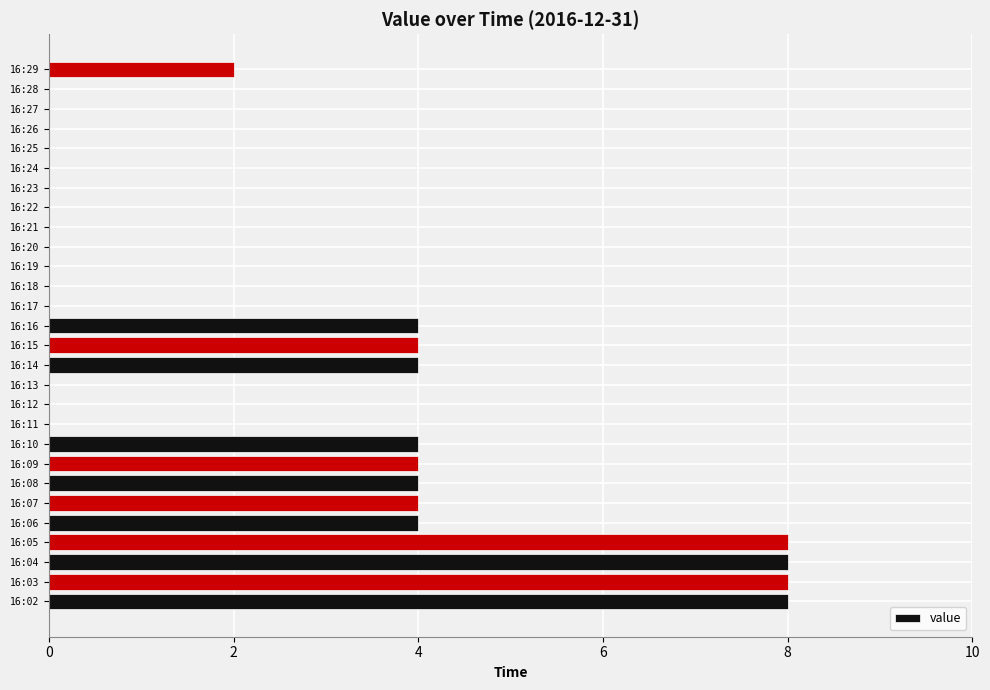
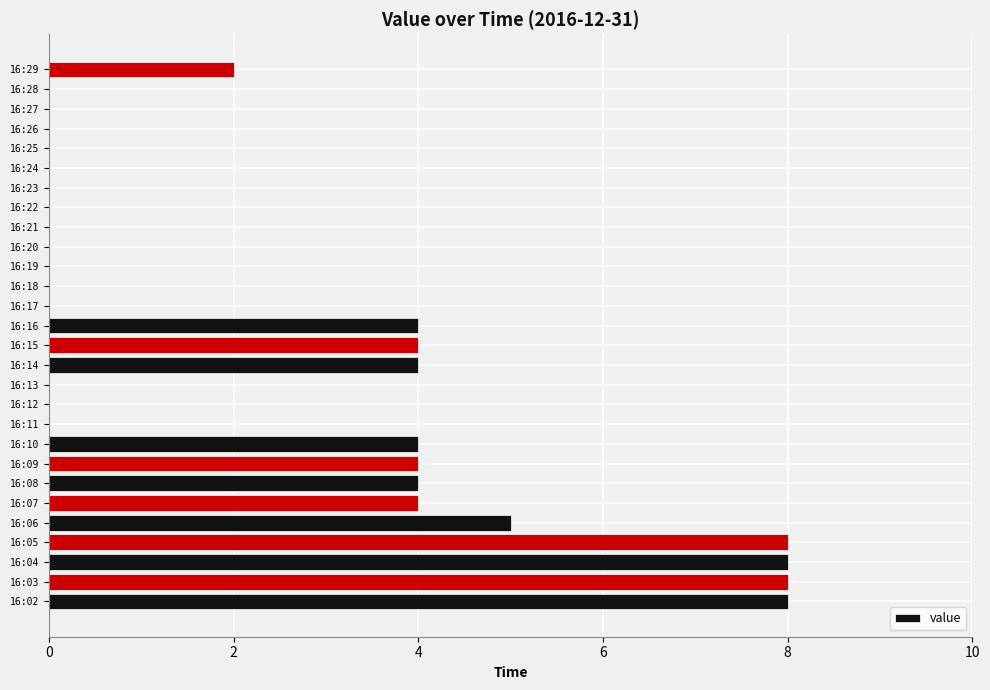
16:06: 4 -> 5
